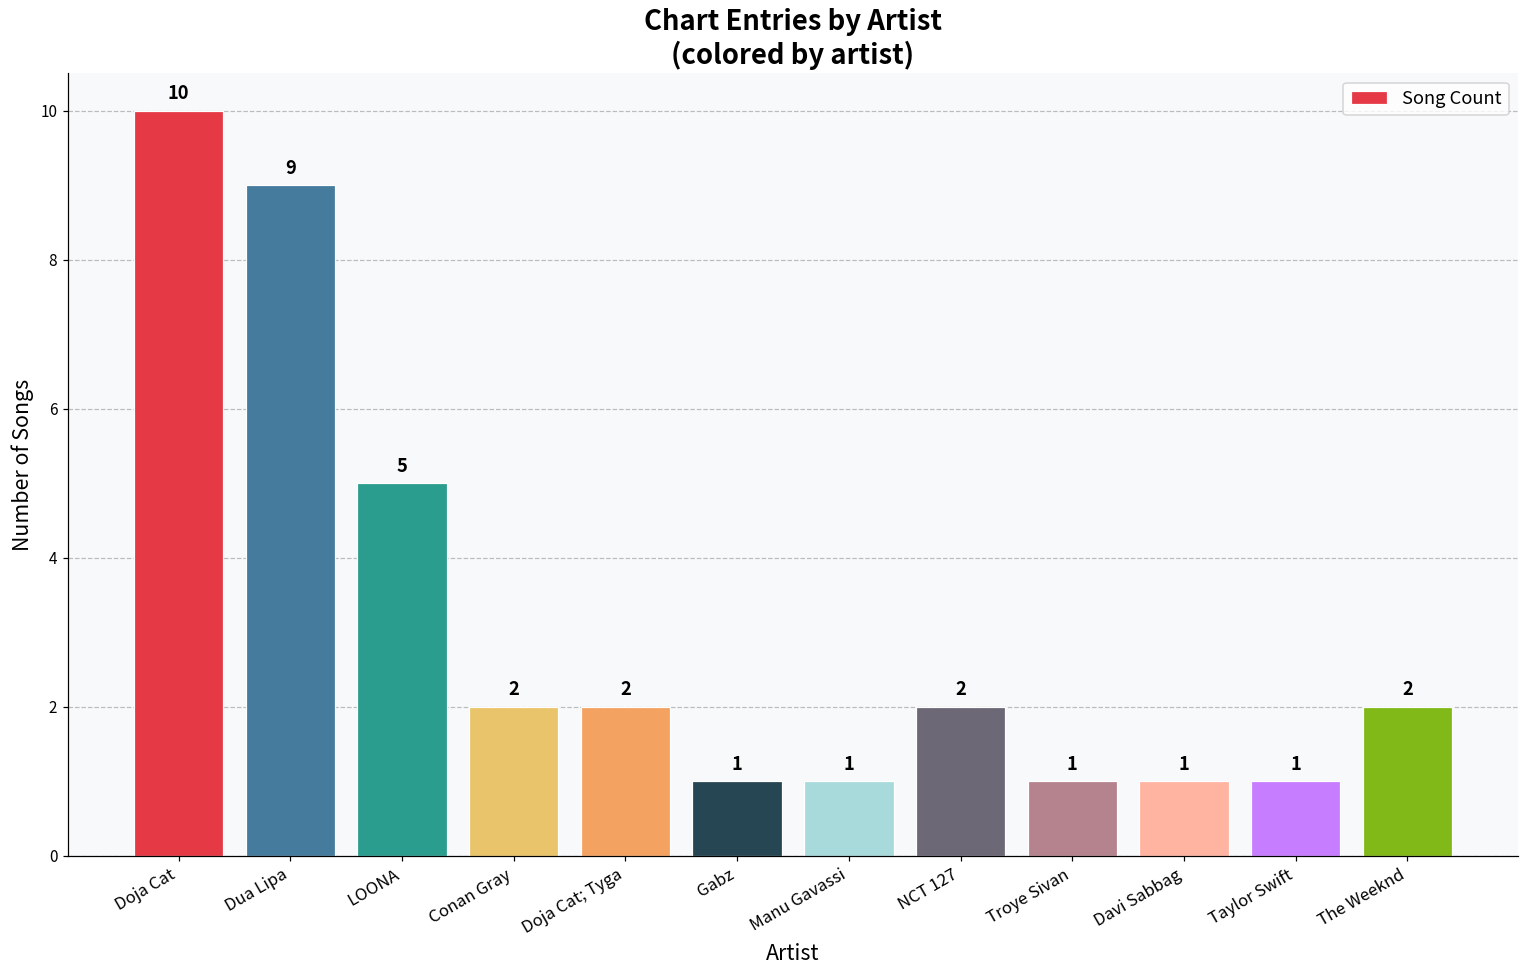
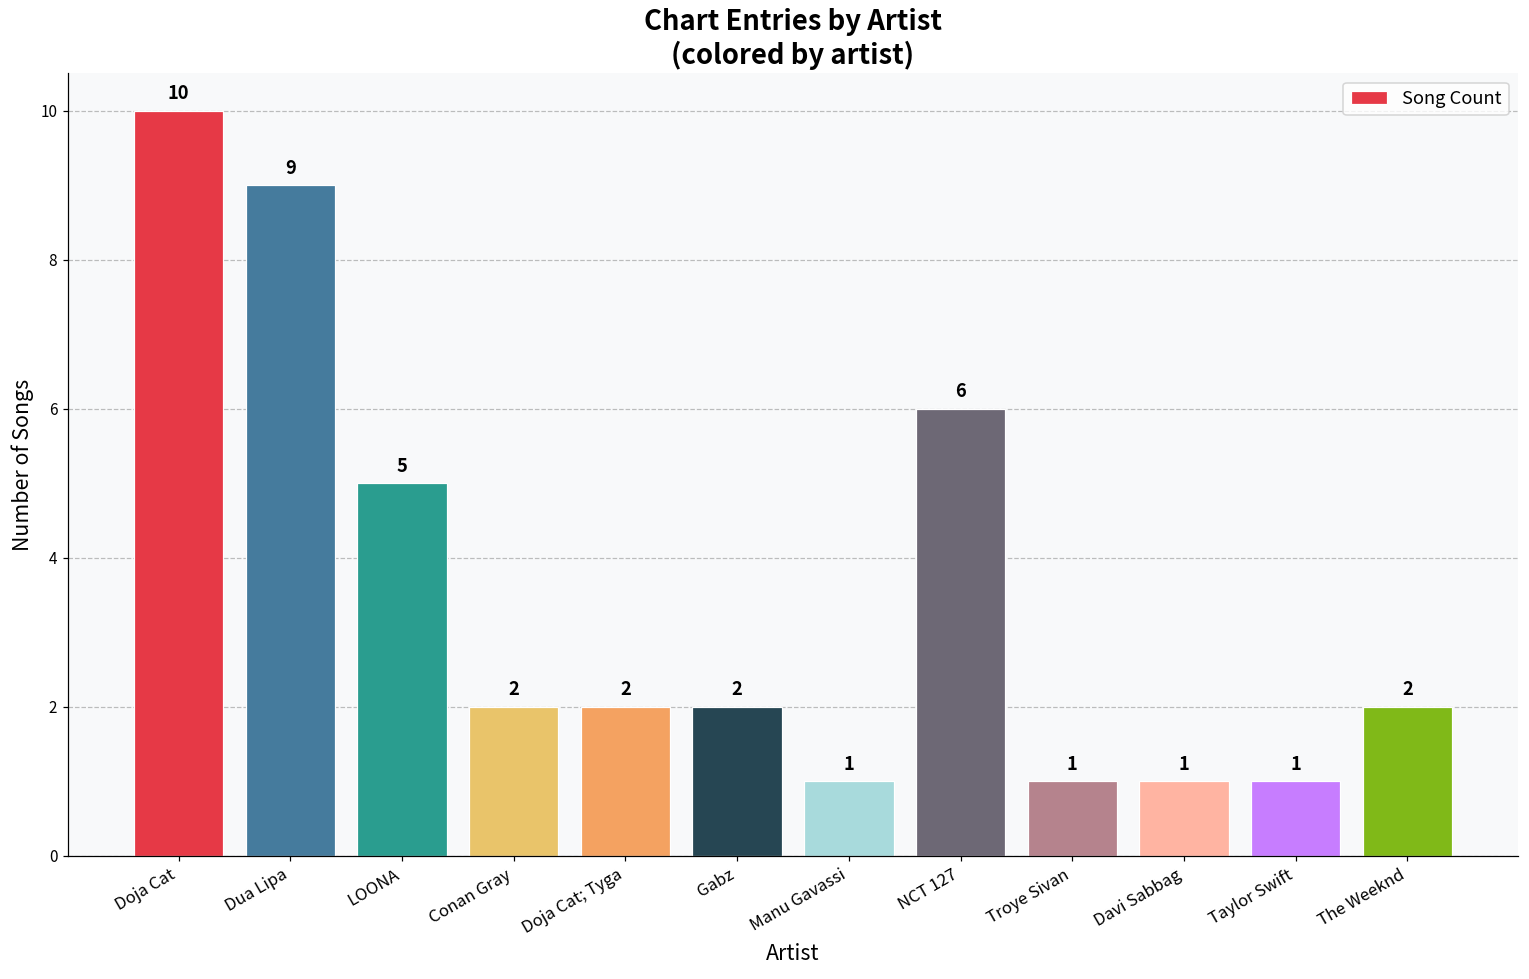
Gabz: 1 -> 2
NCT 127: 2 -> 6
